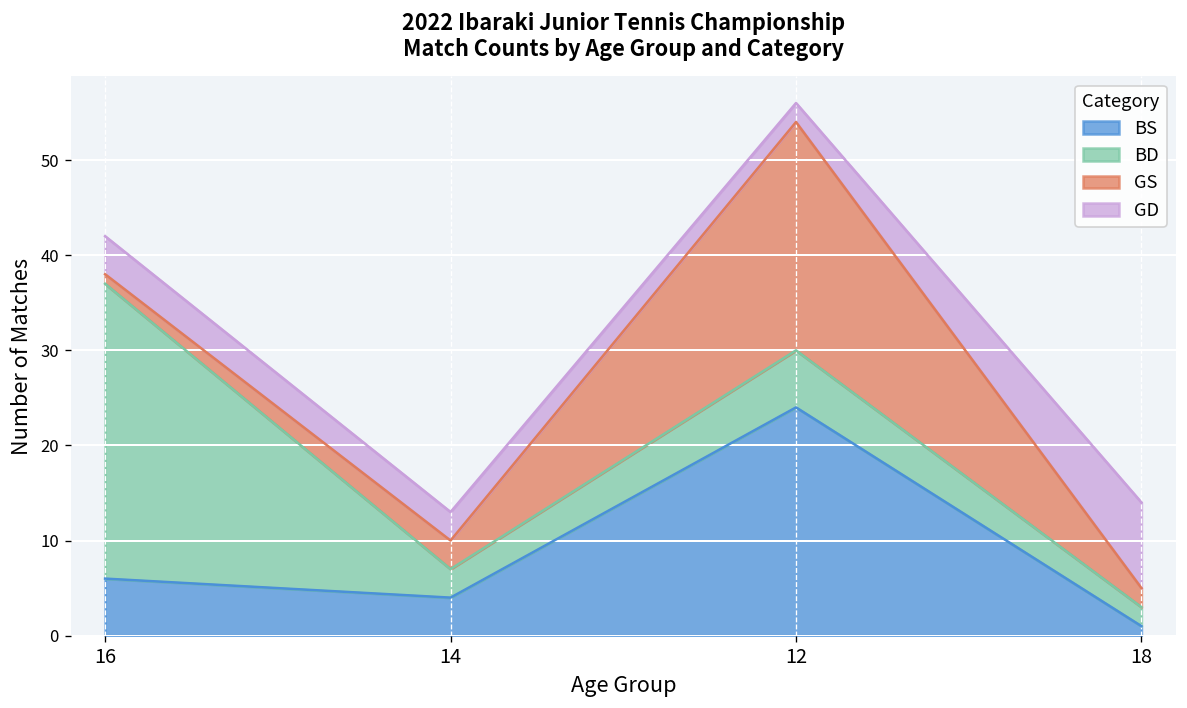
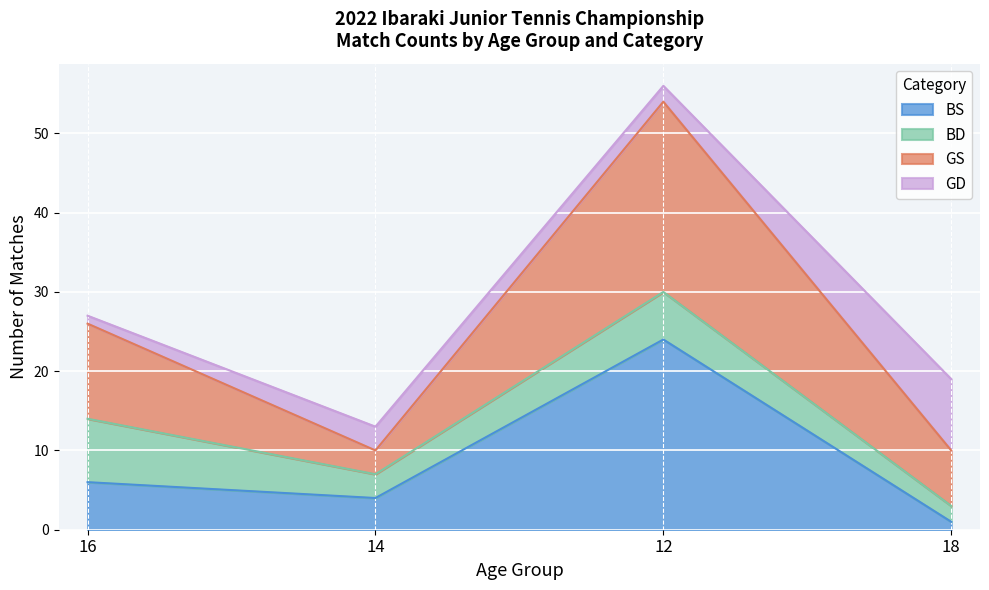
BD, 16: 31 -> 8
GS, 16: 1 -> 12
GD, 16: 4 -> 1
GS, 18: 2 -> 7
